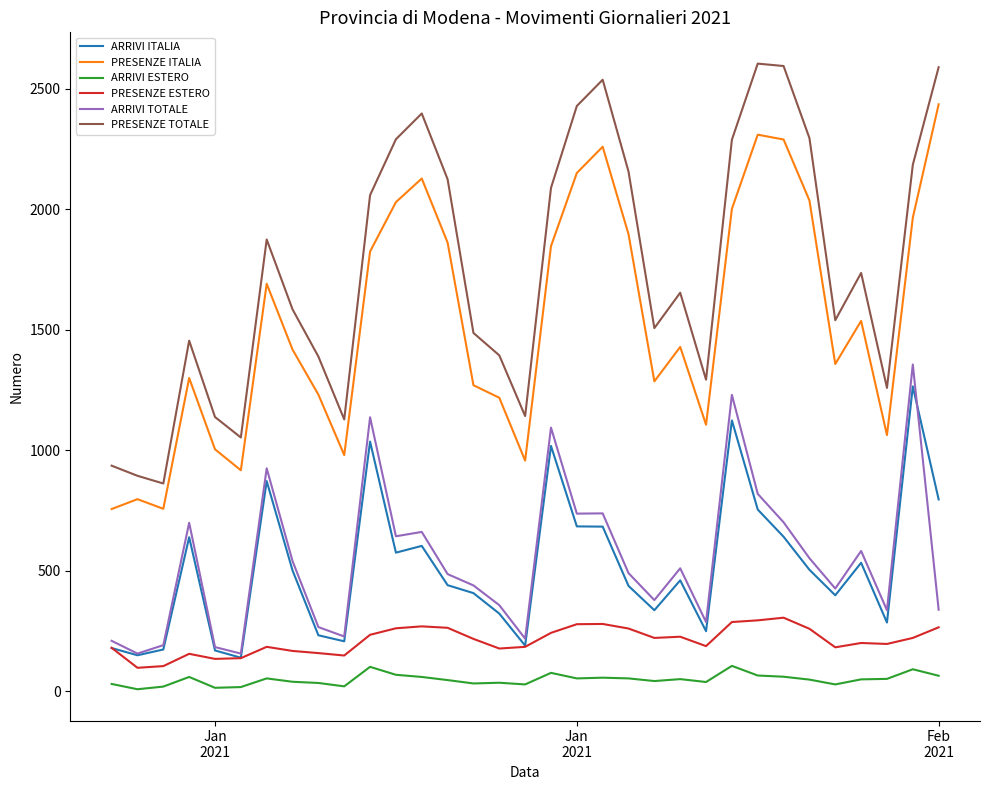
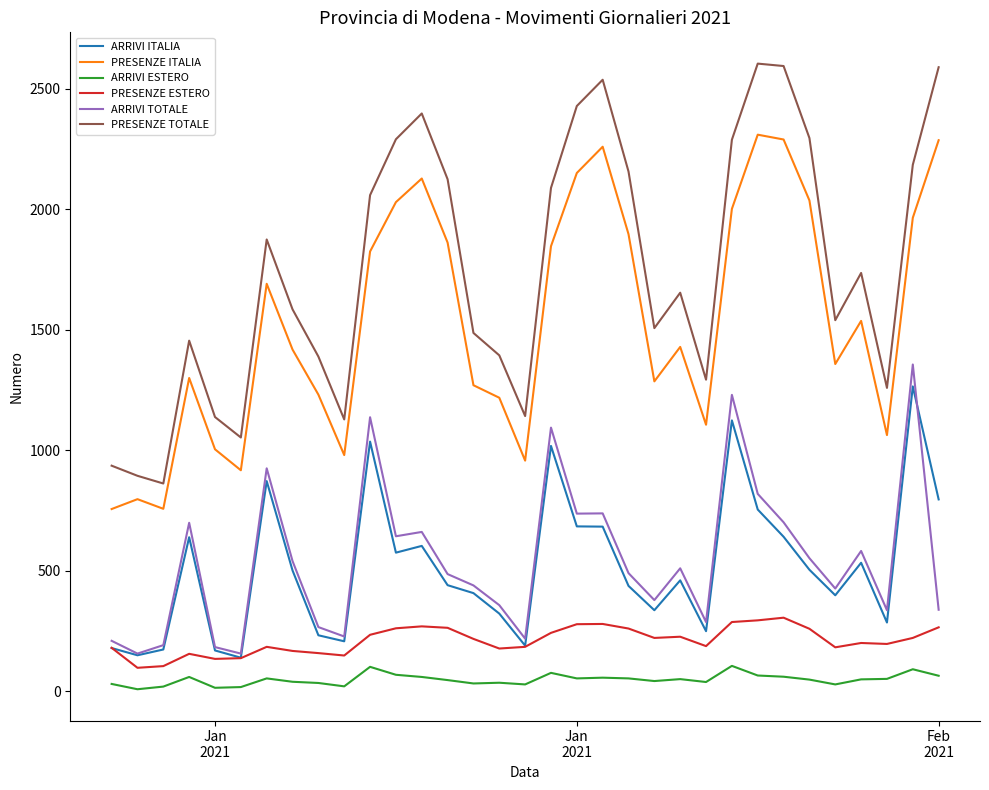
PRESENZE ITALIA, Feb 2021: 2440 -> 2290
